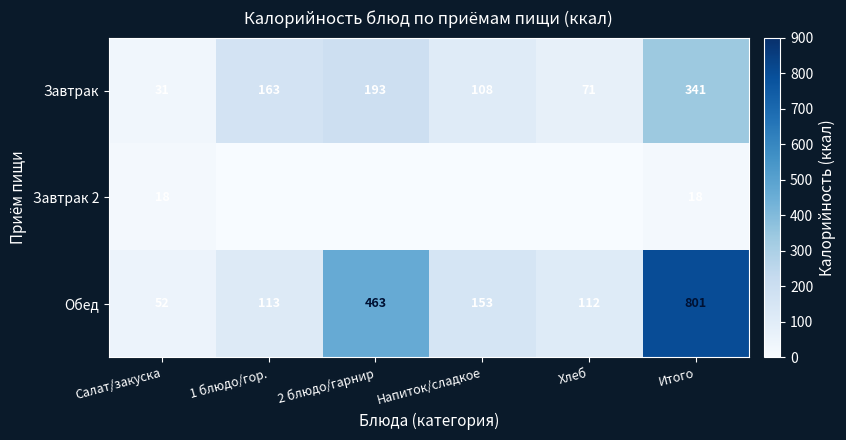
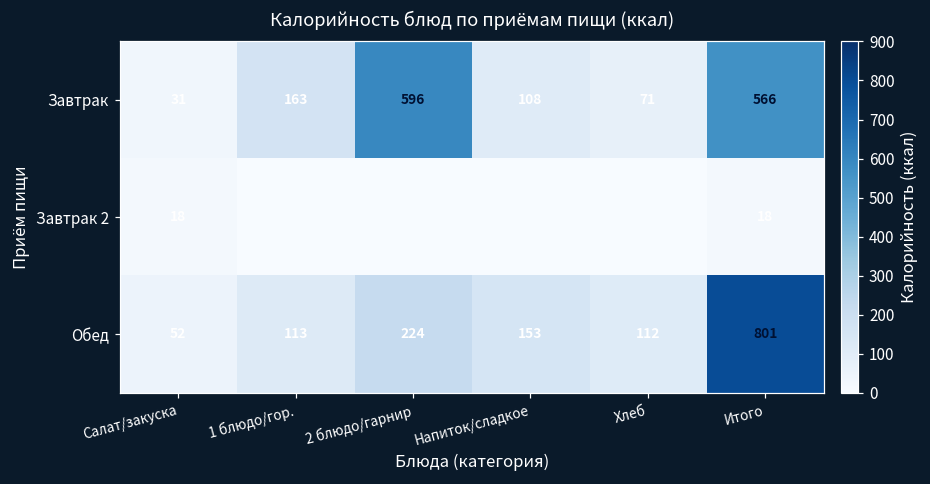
Завтрак, 2 блюдо/гарнир: 193 -> 596
Завтрак, Итого: 341 -> 566
Обед, 2 блюдо/гарнир: 463 -> 224
